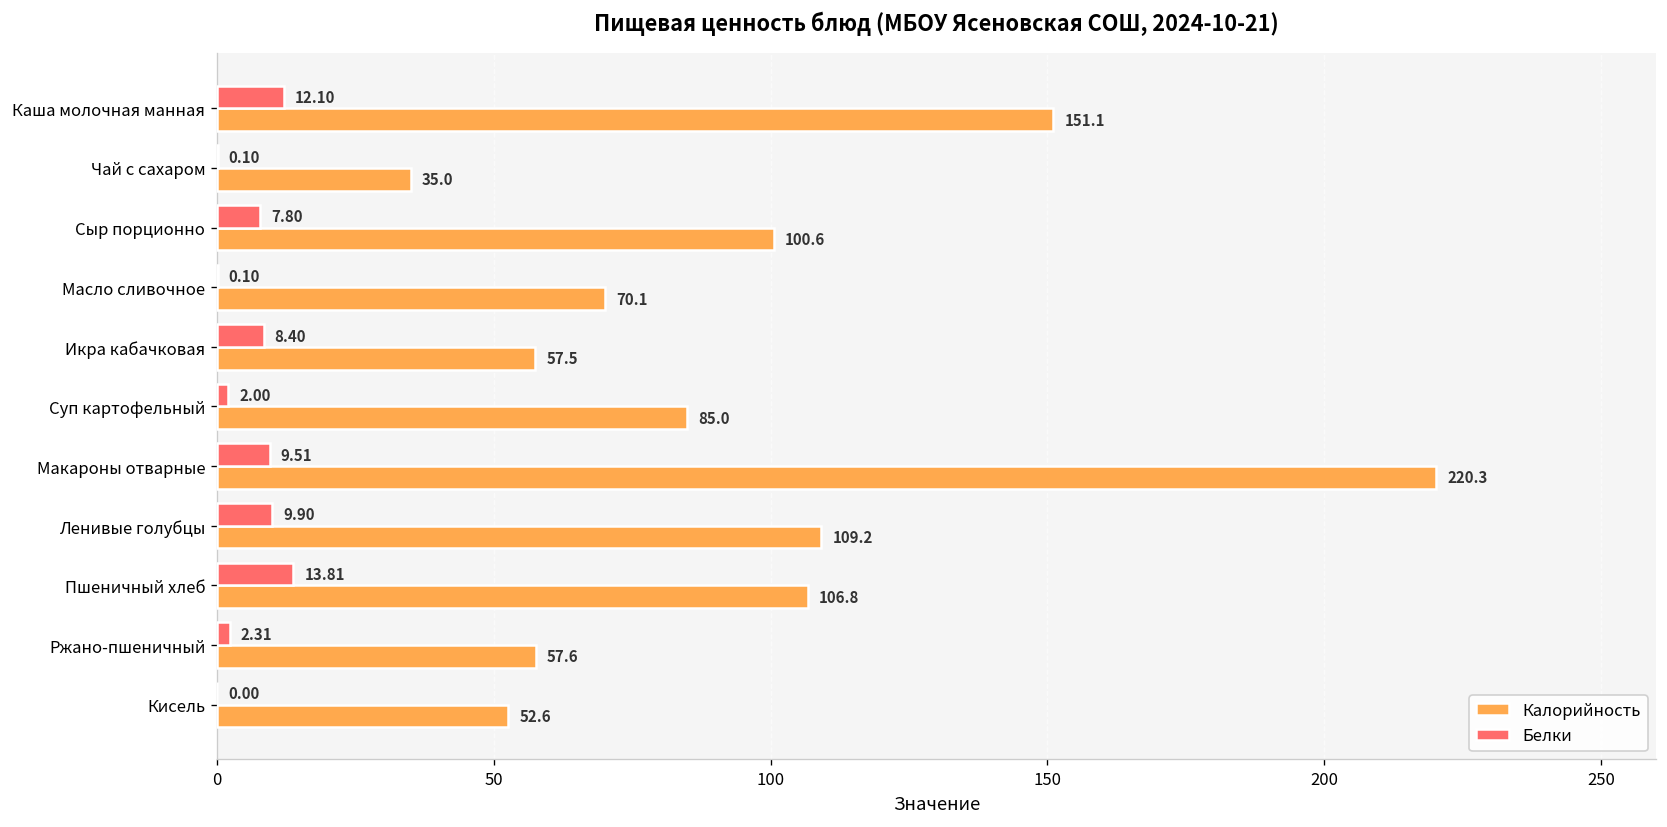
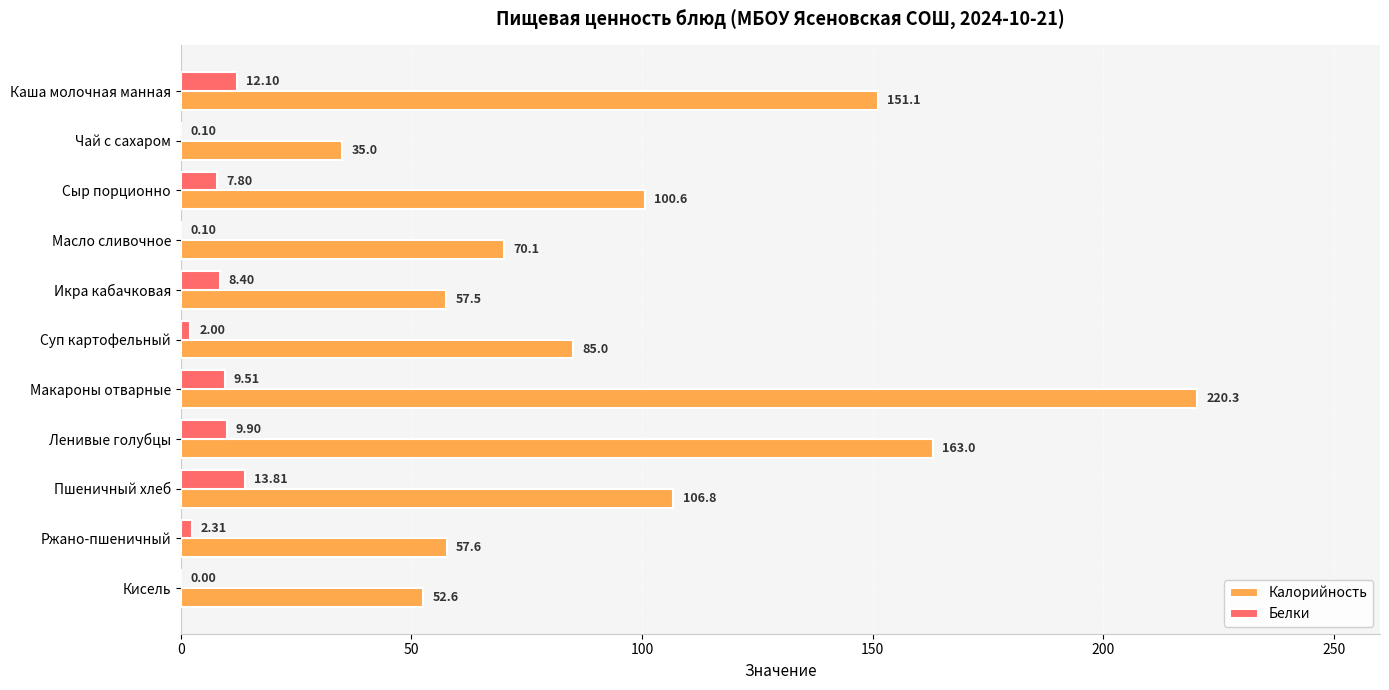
Калорийность, Ленивые голубцы: 109.2 -> 163.0
